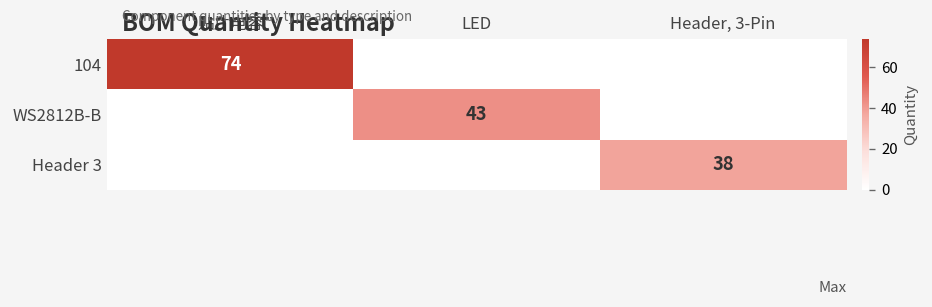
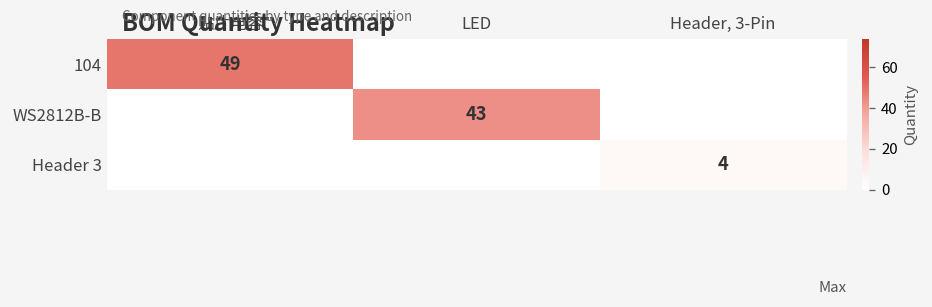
104, 贴片电容: 74 -> 49
Header 3, Header, 3-Pin: 38 -> 4
